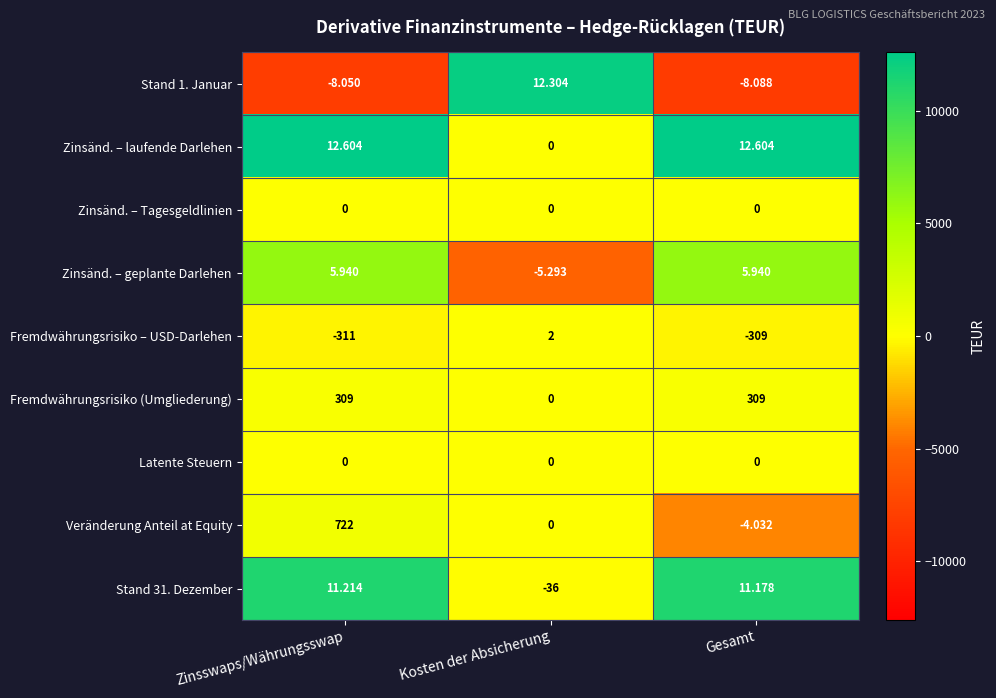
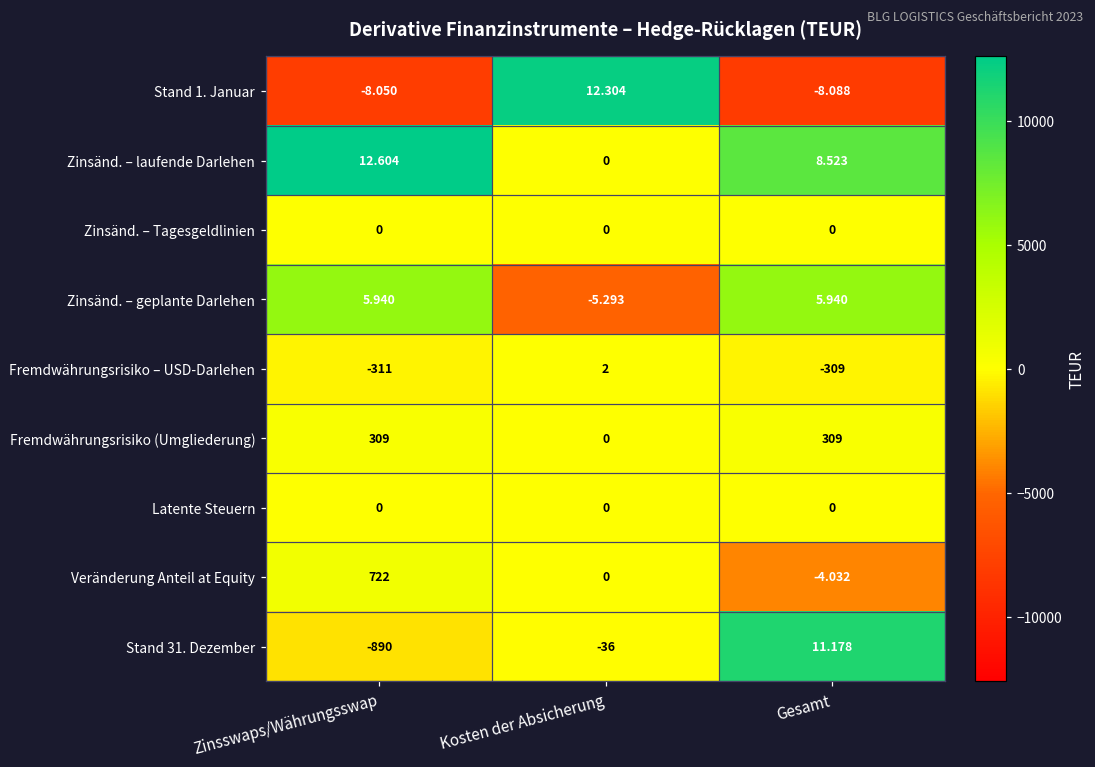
Zinsänd. – laufende Darlehen, Gesamt: 12.604 -> 8.523
Stand 31. Dezember, Zinsswaps/Währungsswap: 11.214 -> -890
